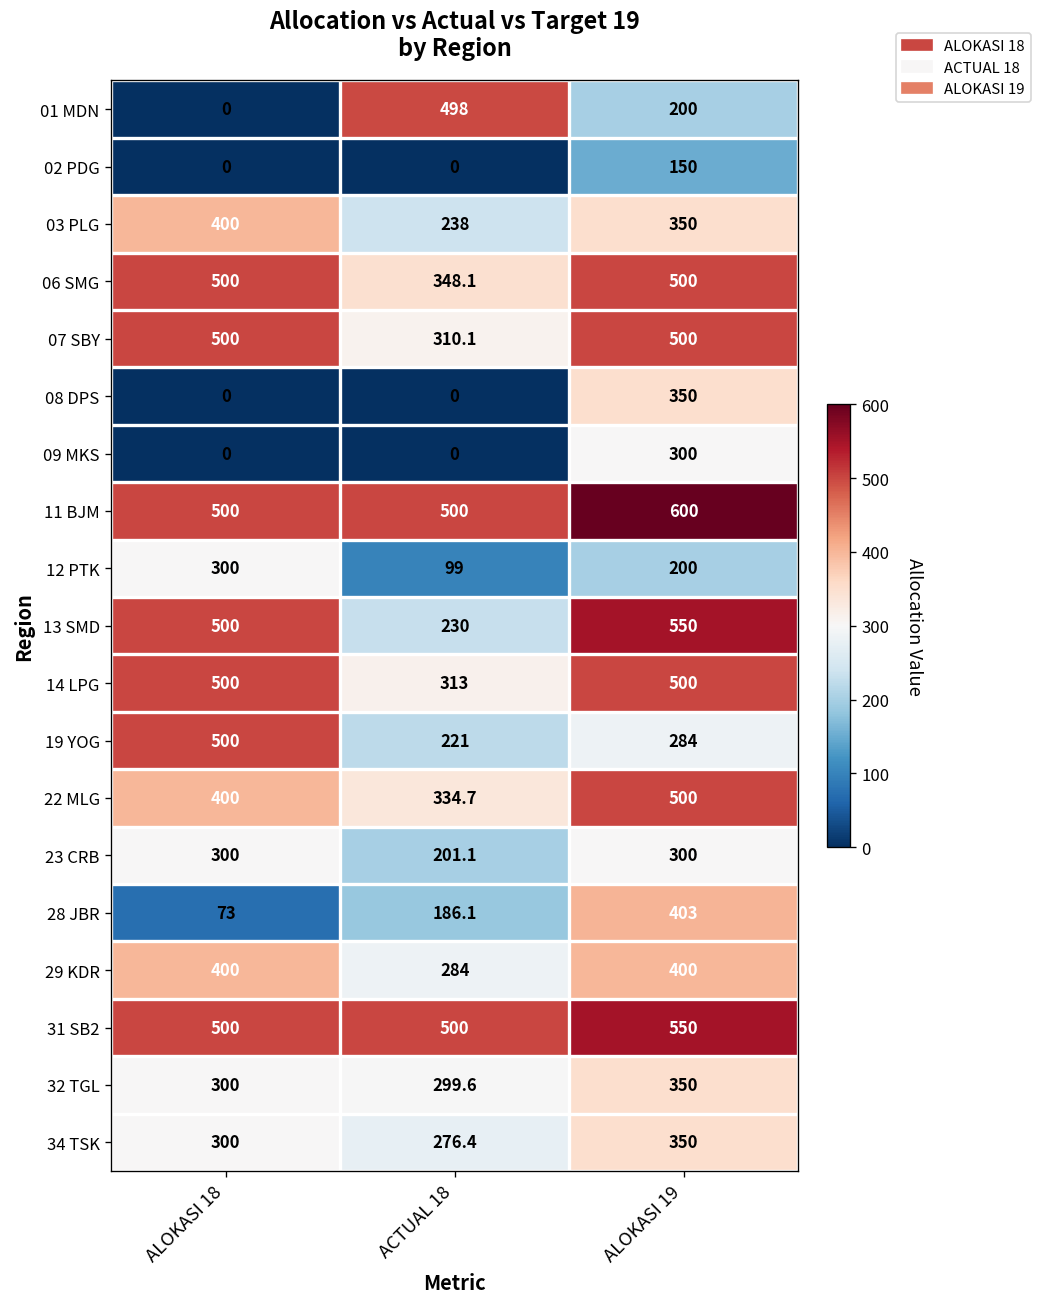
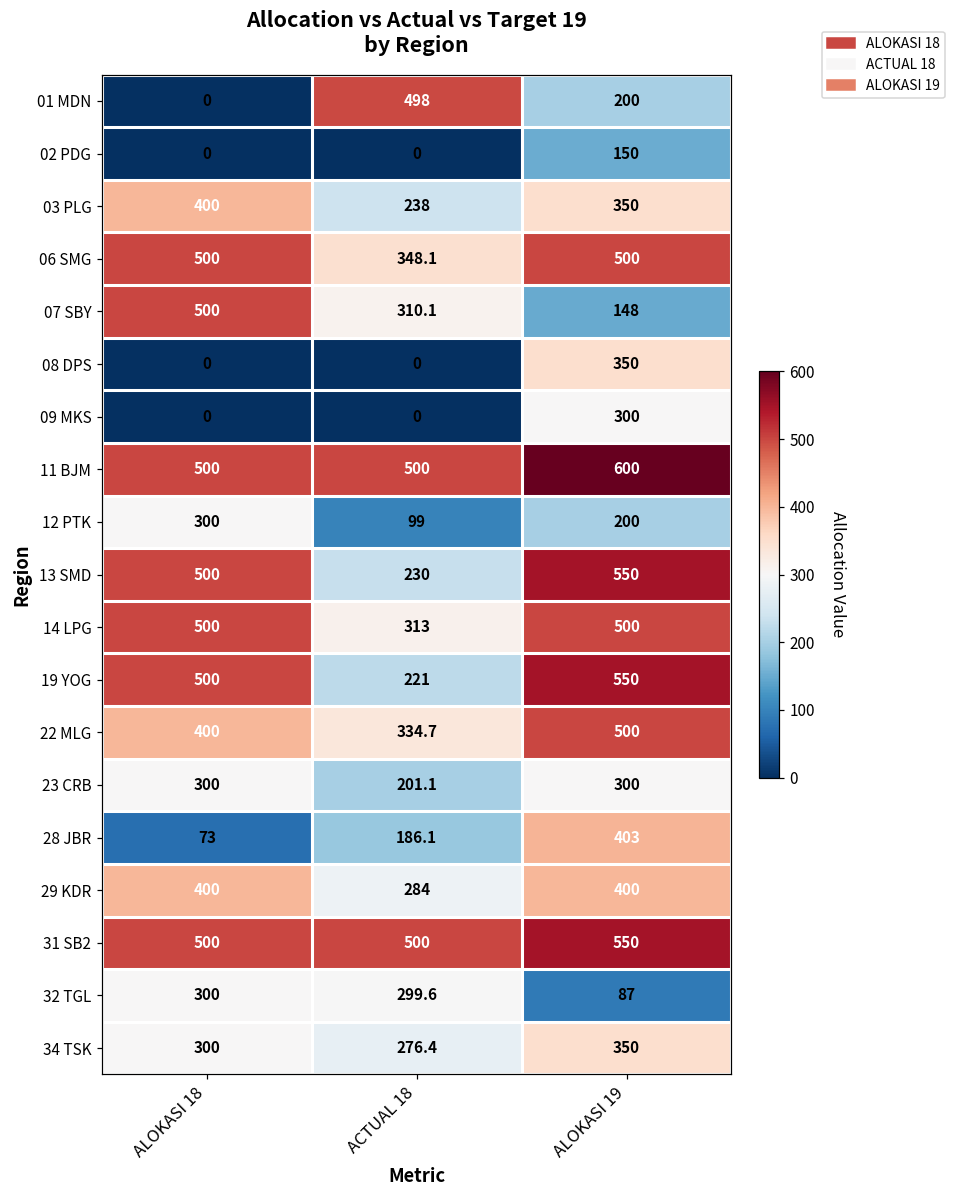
07 SBY, ALOKASI 19: 500 -> 148
19 YOG, ALOKASI 19: 284 -> 550
32 TGL, ALOKASI 19: 350 -> 87
